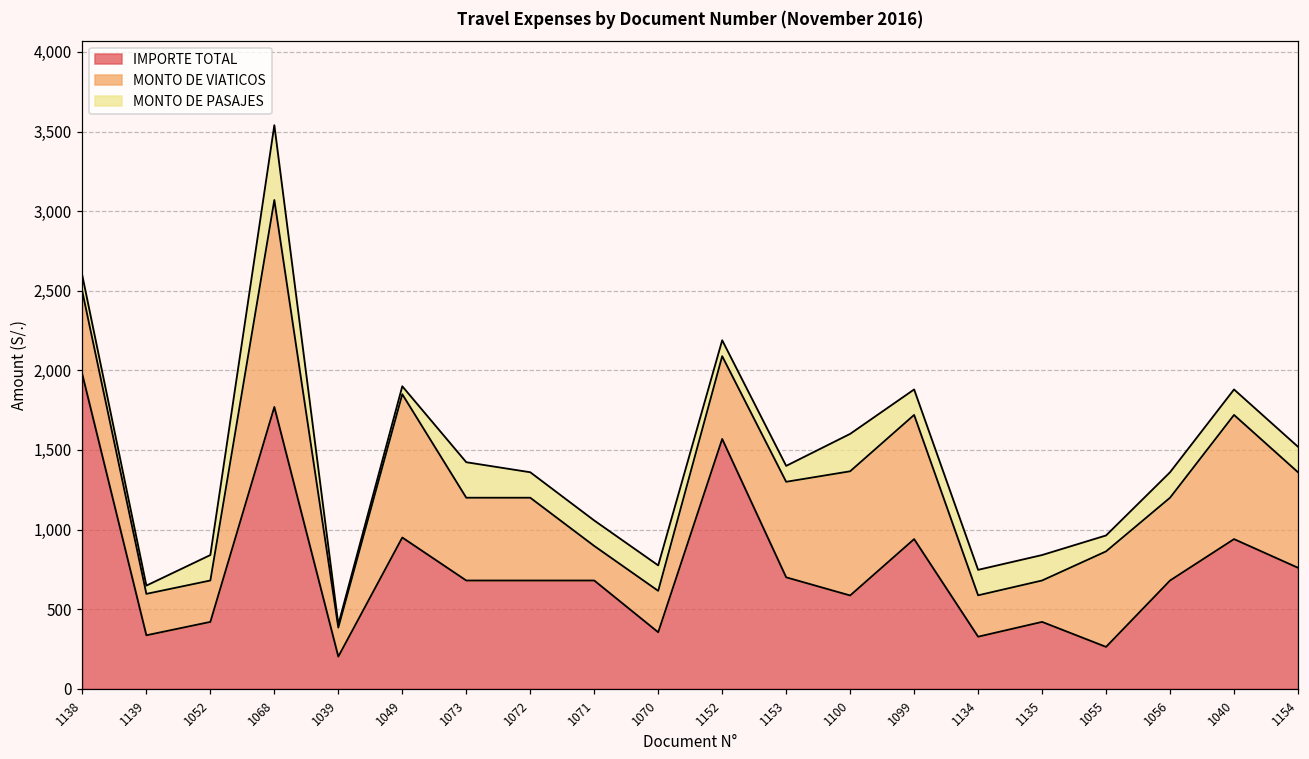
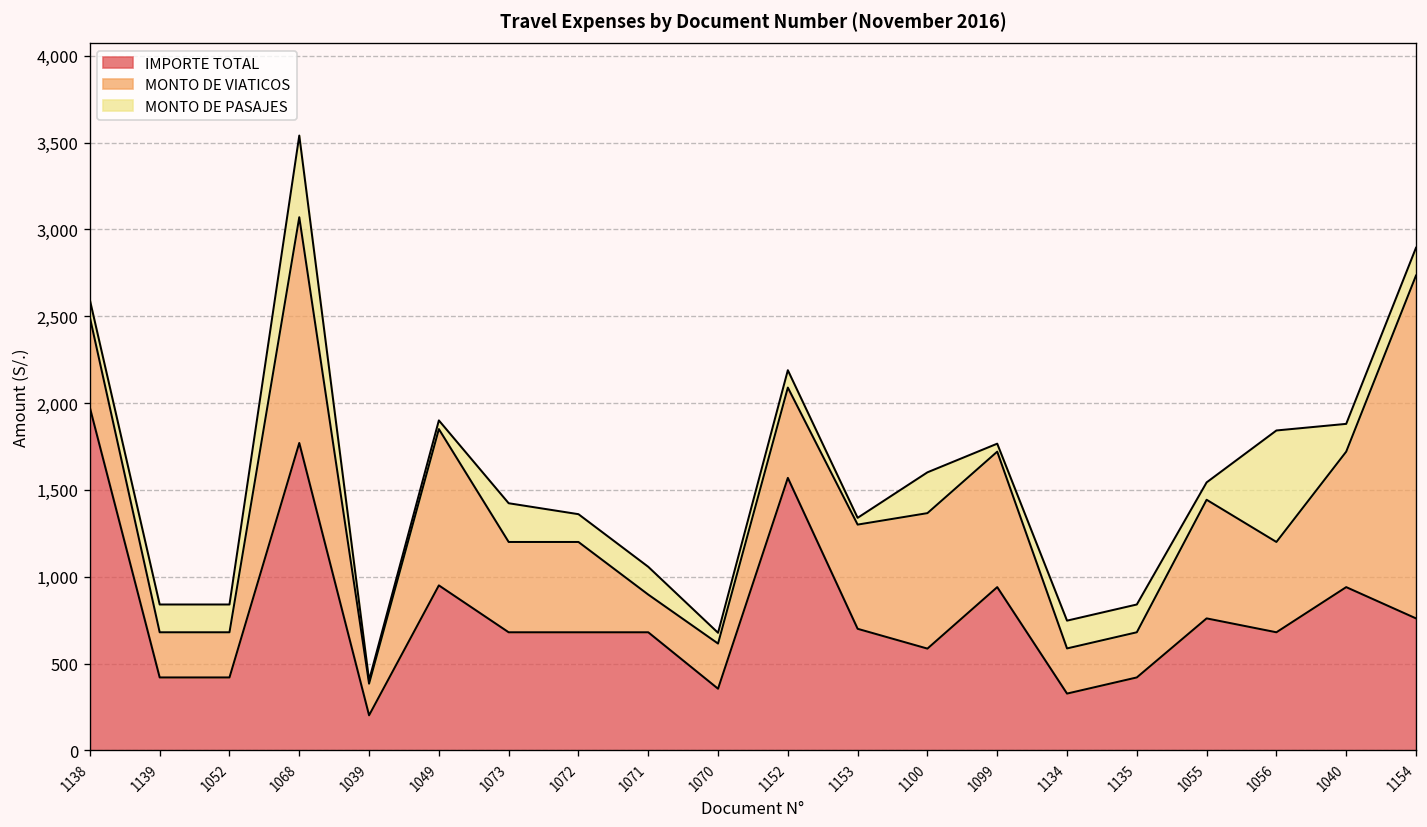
IMPORTE TOTAL, 1139: 340 -> 420
MONTO DE PASAJES, 1139: 50 -> 160
MONTO DE PASAJES, 1070: 160 -> 60
MONTO DE PASAJES, 1153: 100 -> 40
MONTO DE PASAJES, 1099: 160 -> 50
IMPORTE TOTAL, 1055: 260 -> 760
MONTO DE VIATICOS, 1055: 600 -> 680
MONTO DE PASAJES, 1056: 160 -> 640
MONTO DE VIATICOS, 1154: 600 -> 1,970
